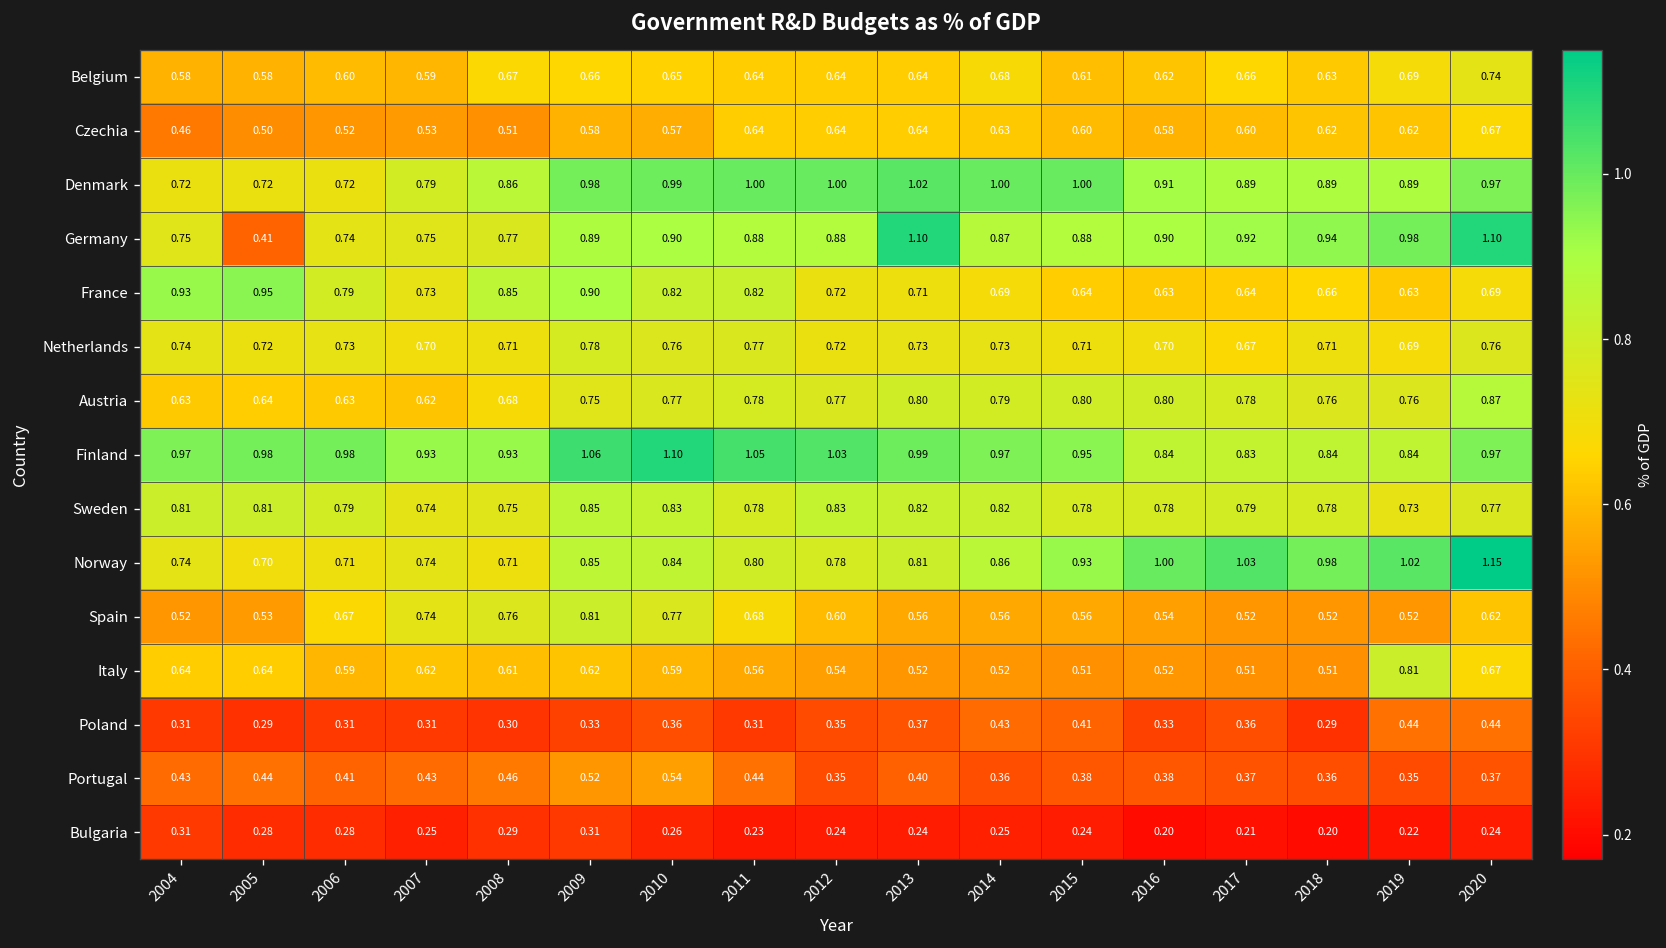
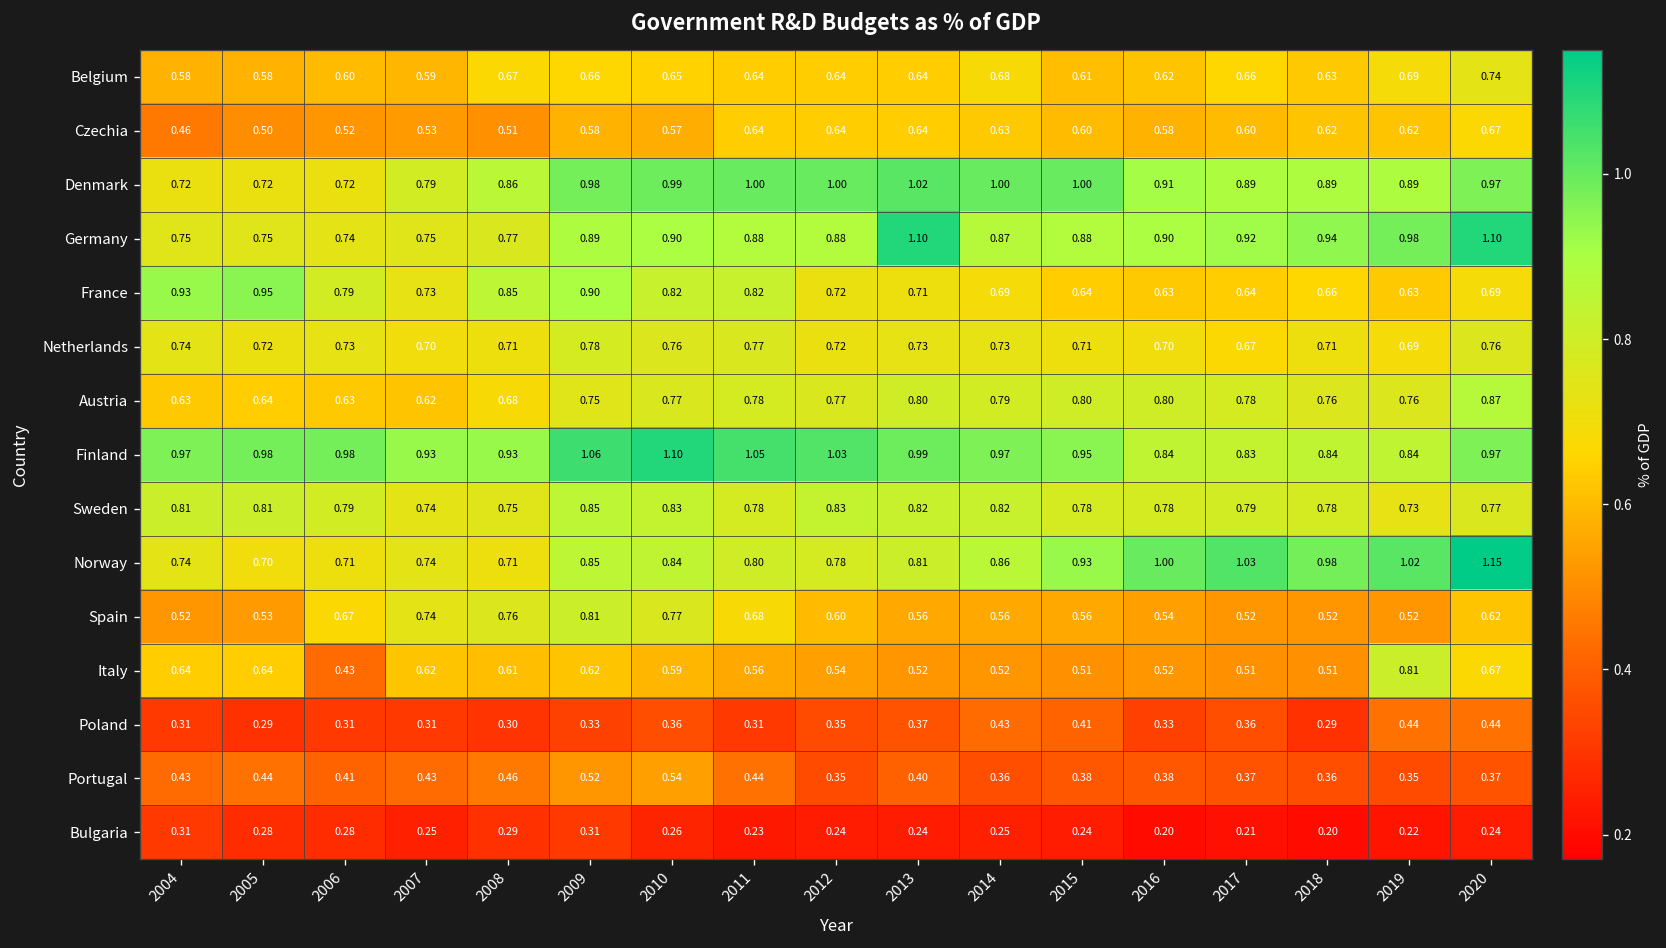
Germany, 2005: 0.41 -> 0.75
Italy, 2006: 0.59 -> 0.43
